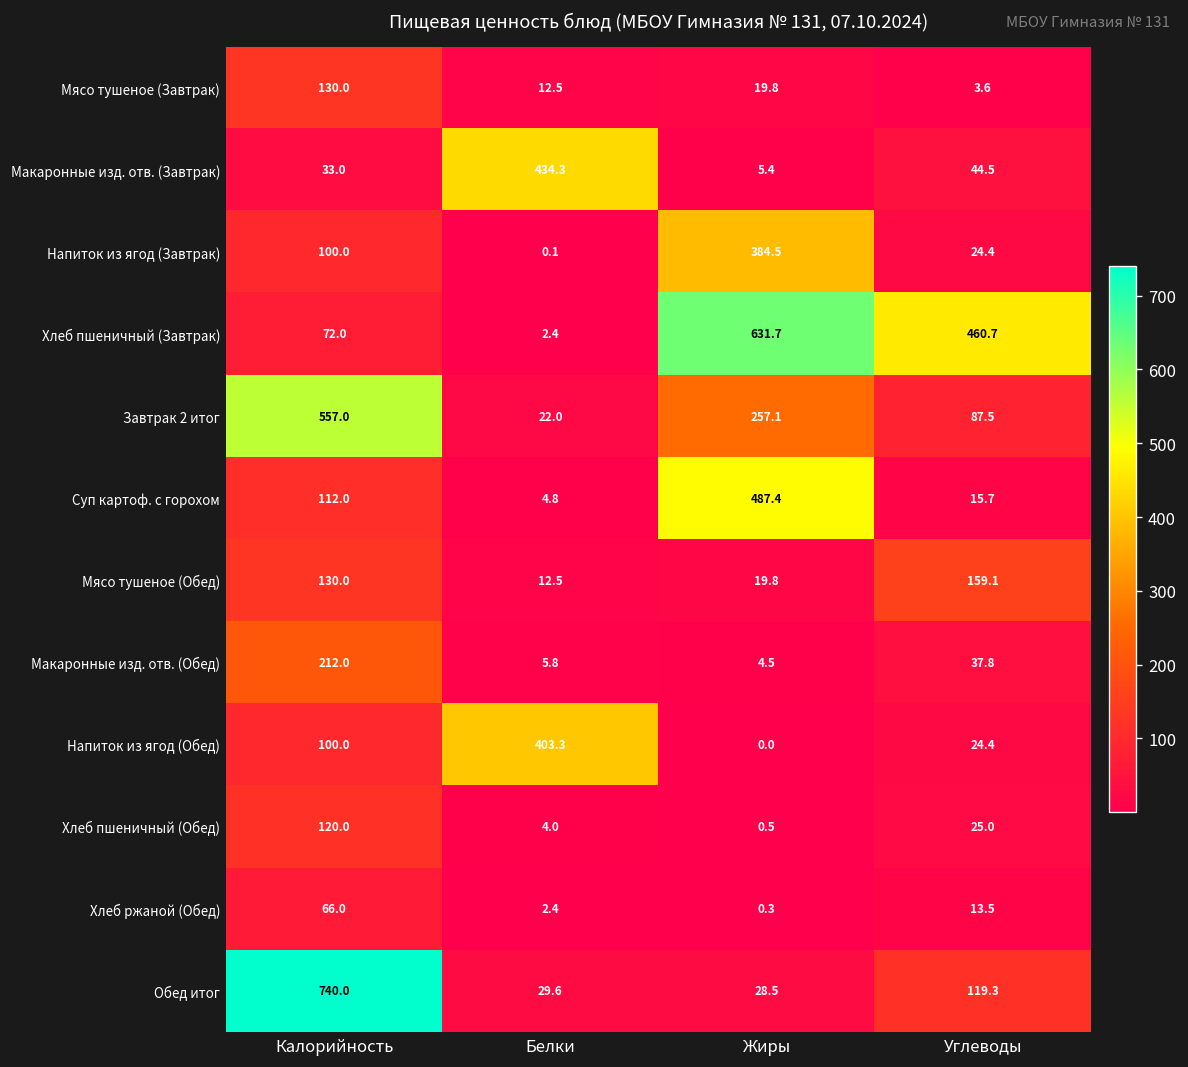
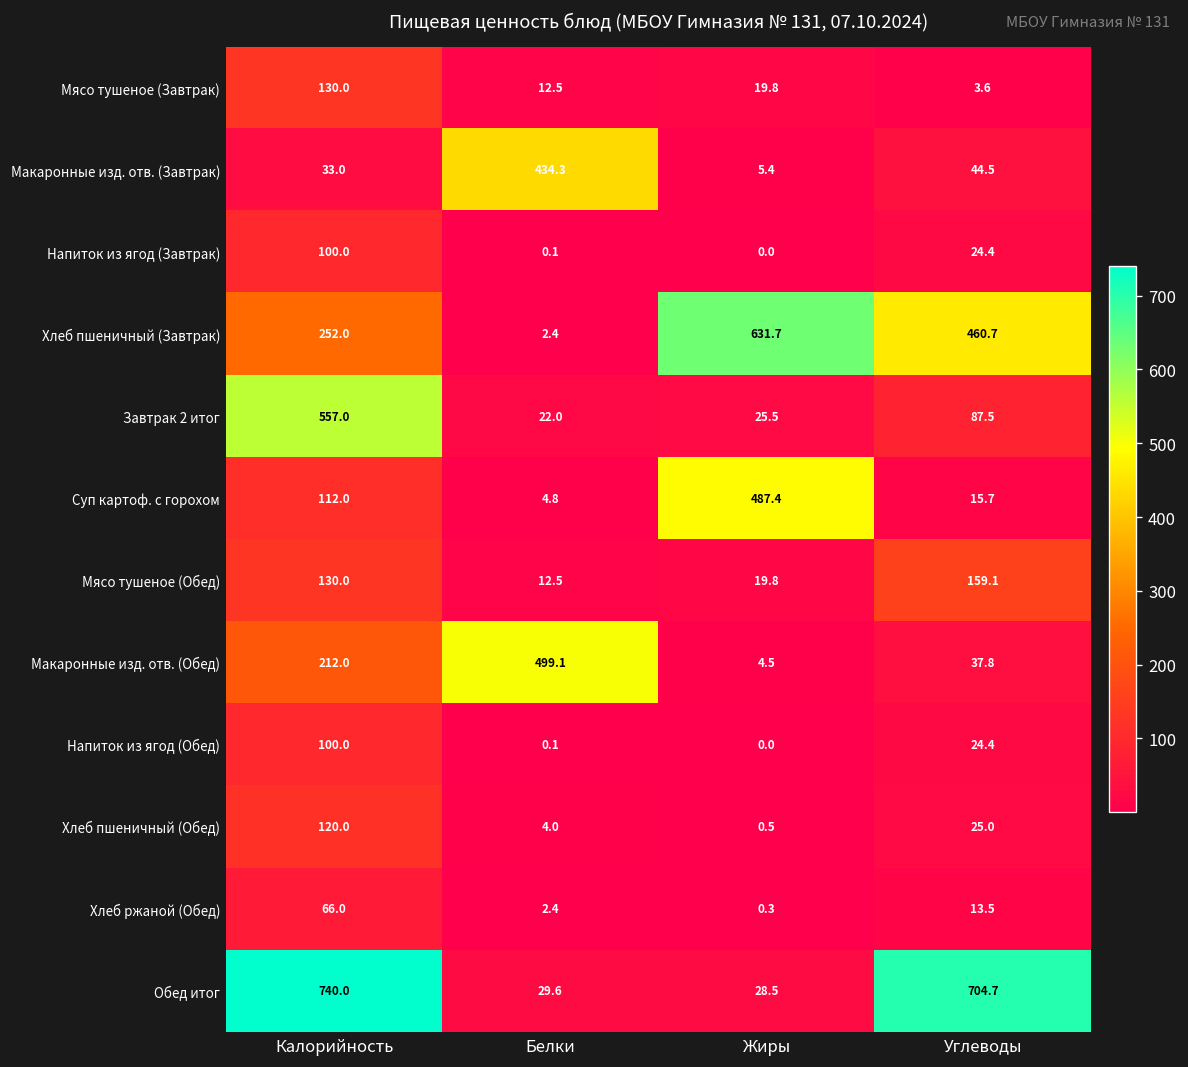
Напиток из ягод (Завтрак), Жиры: 384.5 -> 0.0
Хлеб пшеничный (Завтрак), Калорийность: 72.0 -> 252.0
Завтрак 2 итог, Жиры: 257.1 -> 25.5
Макаронные изд. отв. (Обед), Белки: 5.8 -> 499.1
Напиток из ягод (Обед), Белки: 403.3 -> 0.1
Обед итог, Углеводы: 119.3 -> 704.7
